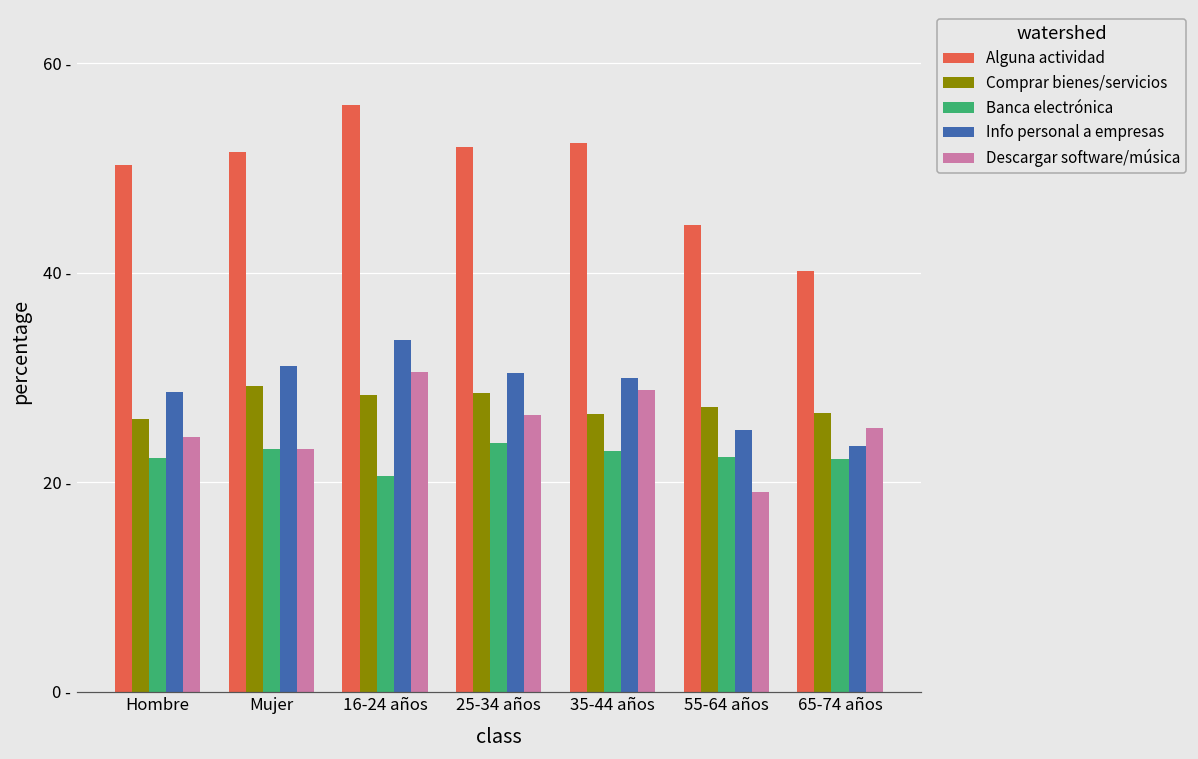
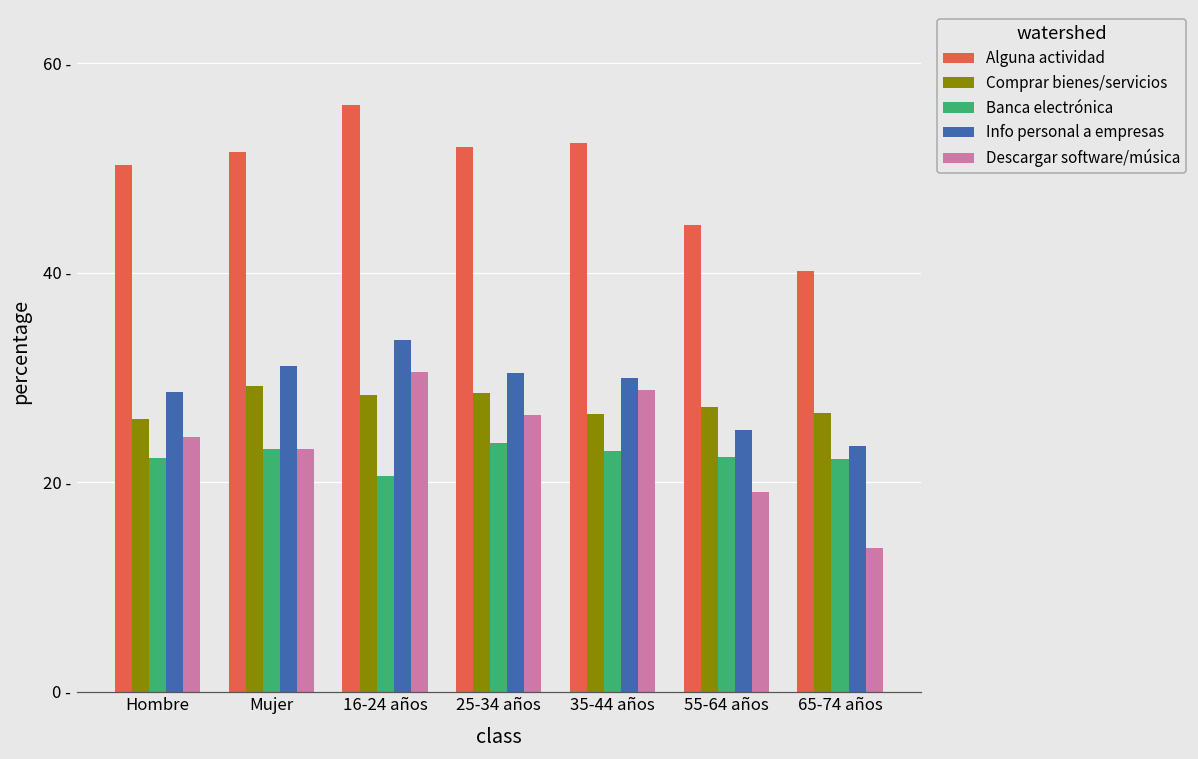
Descargar software/música, 65-74 años: 25 - -> 14 -
